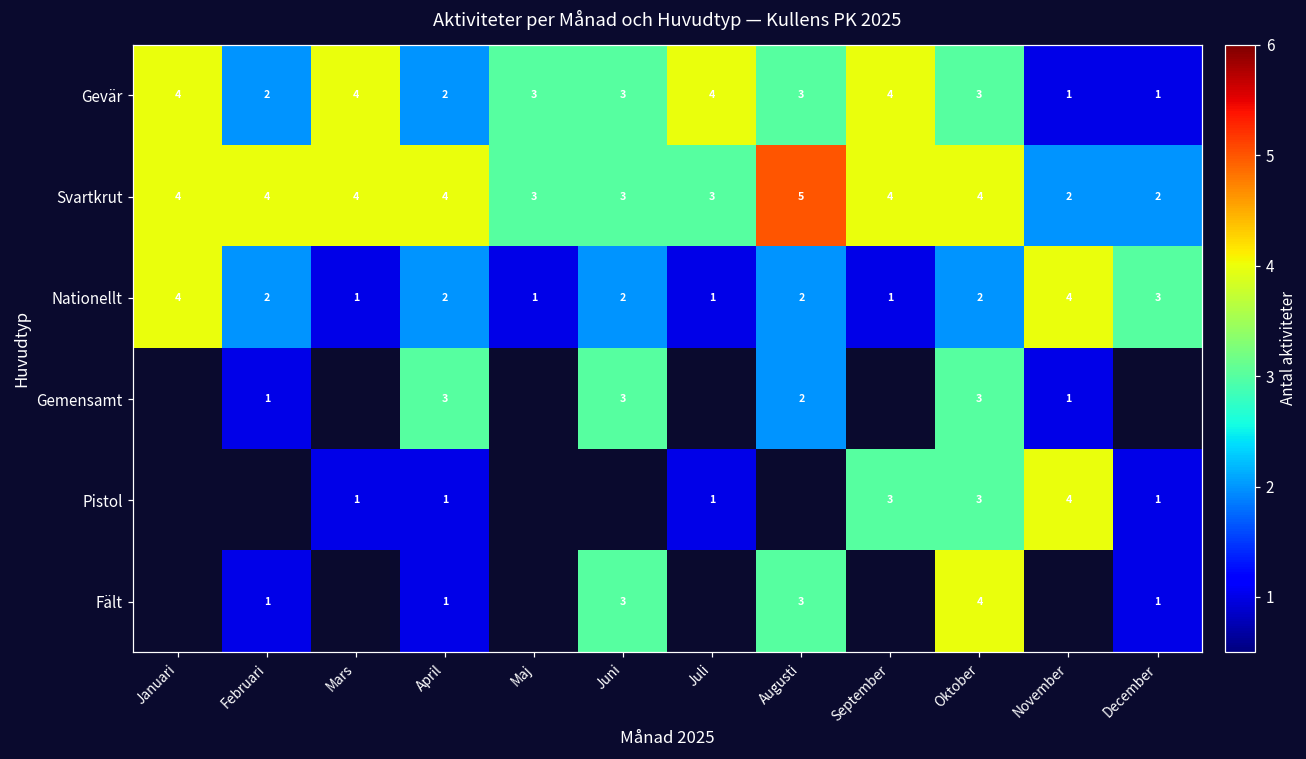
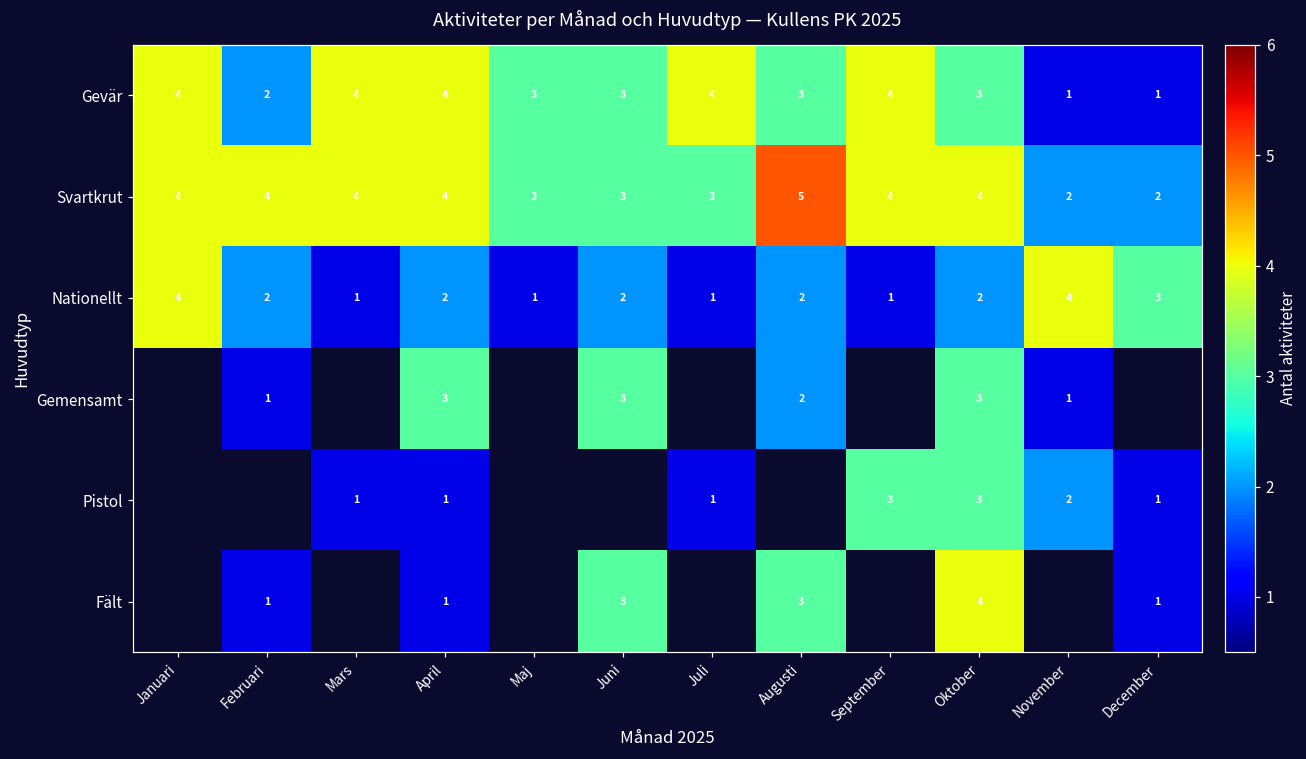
Gevär, April: 2 -> 4
Pistol, November: 4 -> 2
